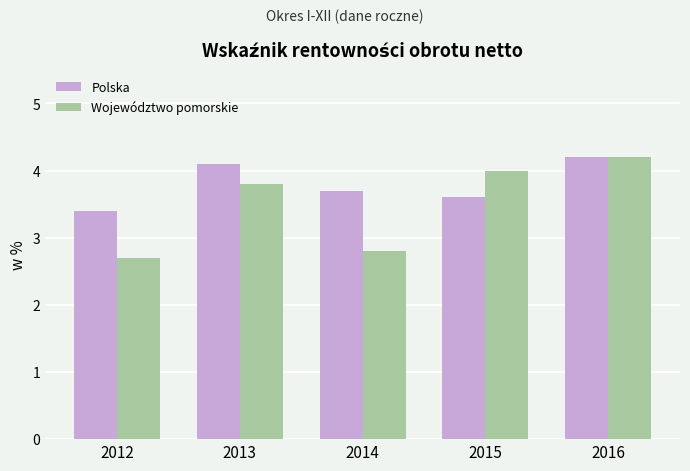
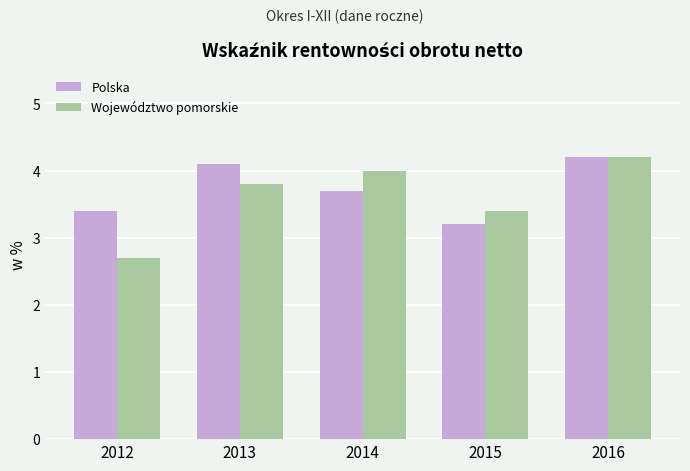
Województwo pomorskie, 2014: 2.8 -> 4.0
Polska, 2015: 3.6 -> 3.2
Województwo pomorskie, 2015: 4.0 -> 3.4
